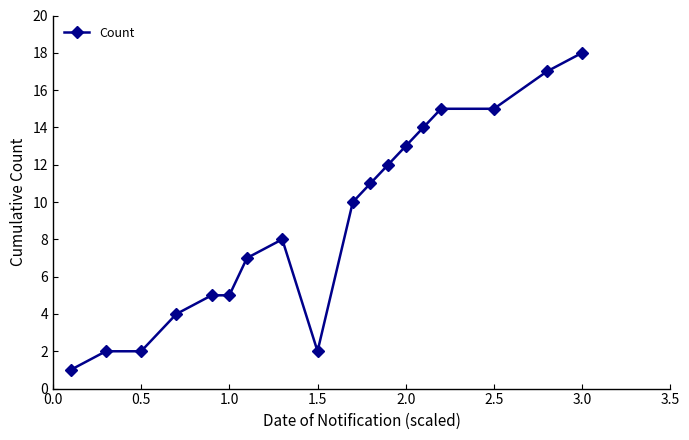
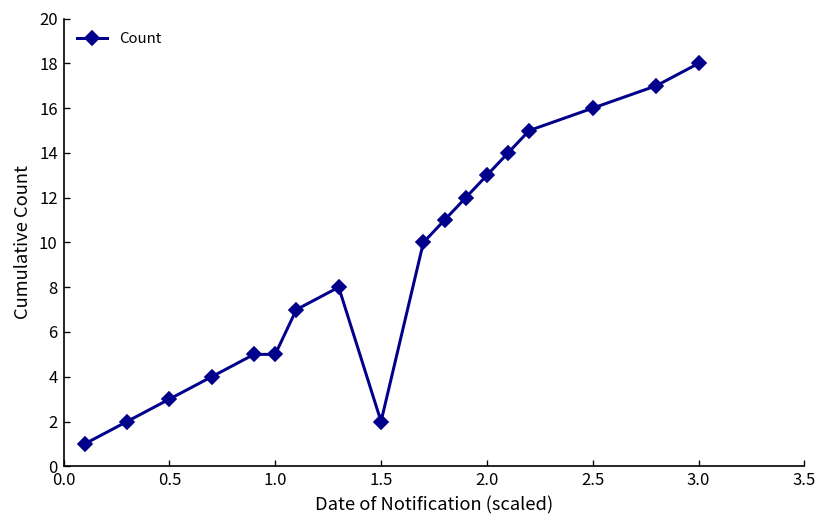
0.5: 2 -> 3
2.5: 15 -> 16
